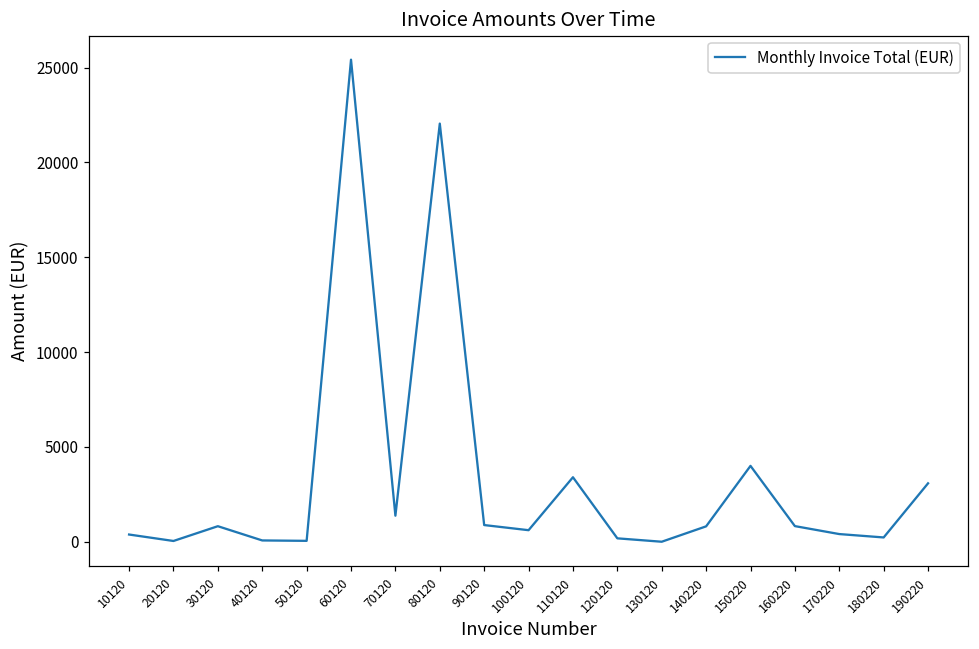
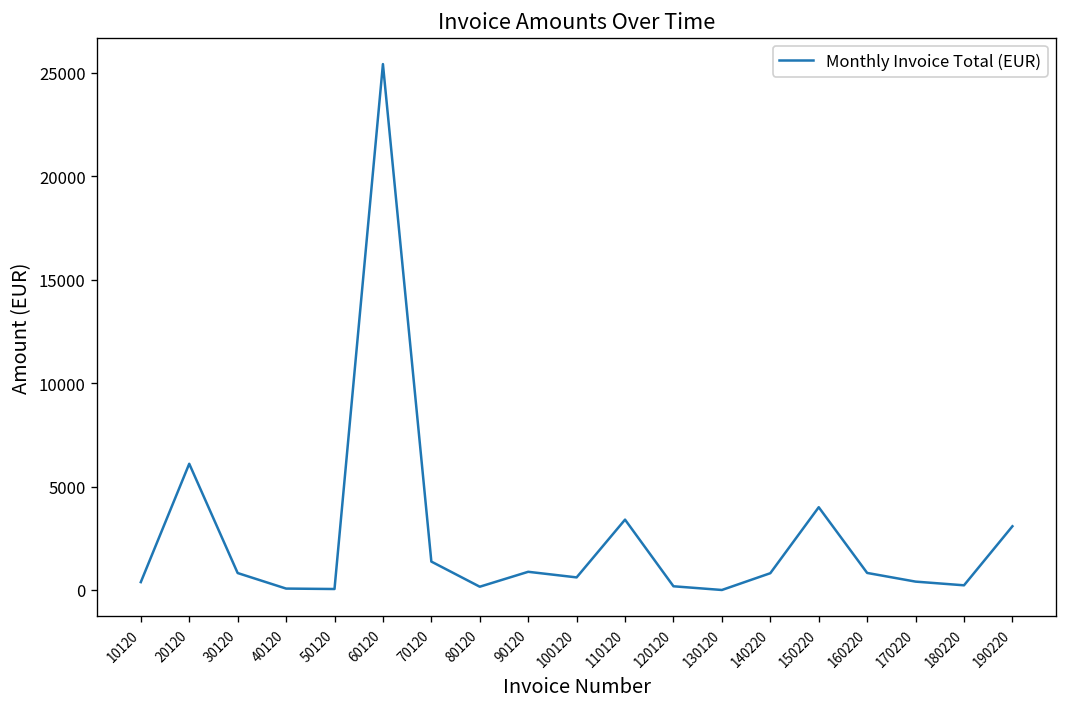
20120: 0 -> 6100
80120: 22000 -> 200
